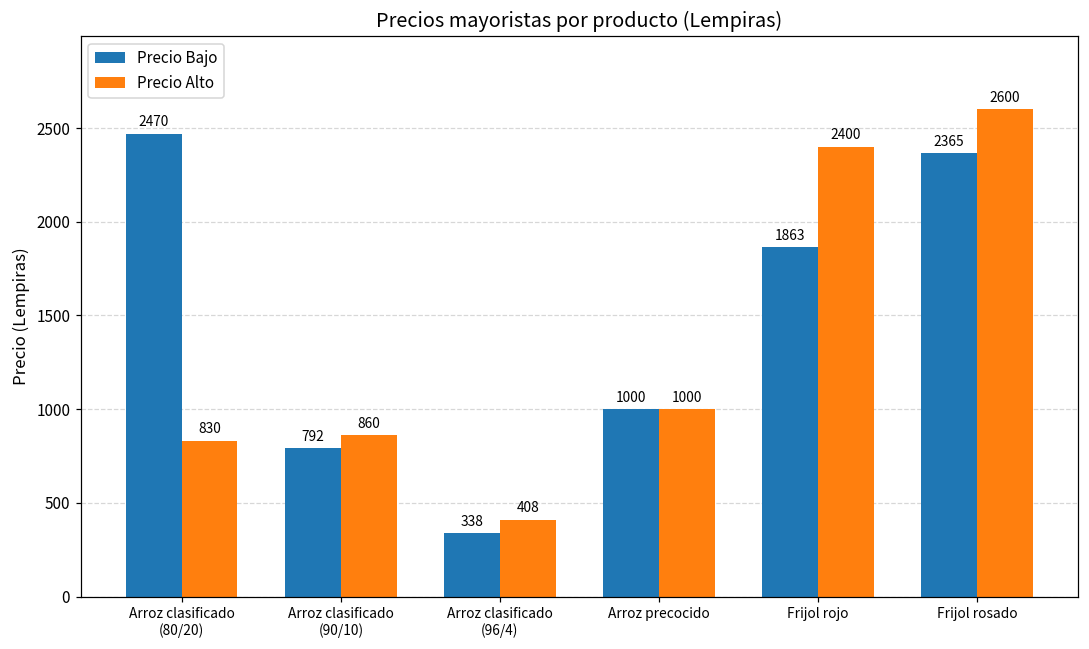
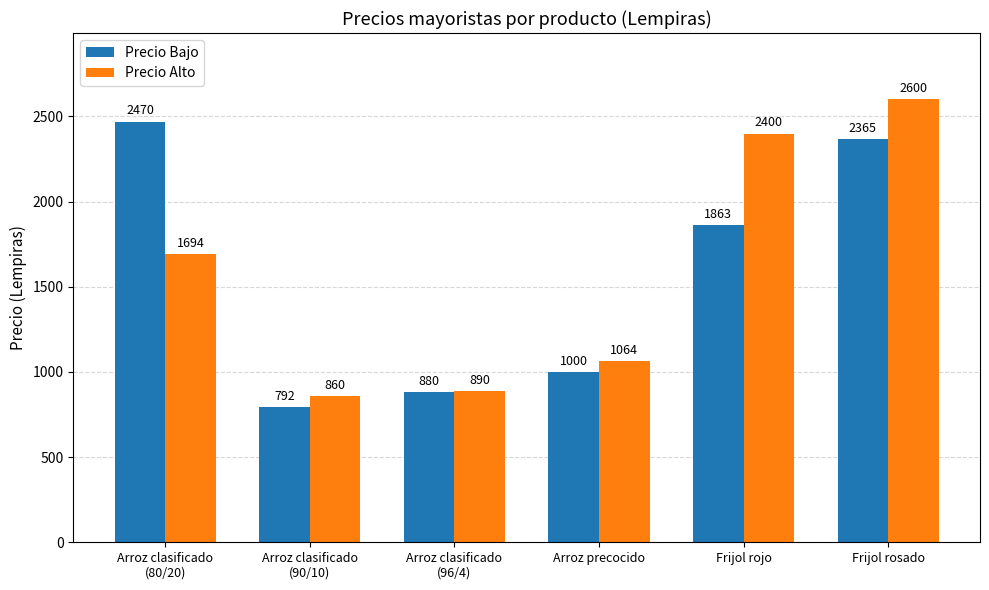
Precio Alto, Arroz clasificado (80/20): 830 -> 1694
Precio Bajo, Arroz clasificado (96/4): 338 -> 880
Precio Alto, Arroz clasificado (96/4): 408 -> 890
Precio Alto, Arroz precocido: 1000 -> 1064
